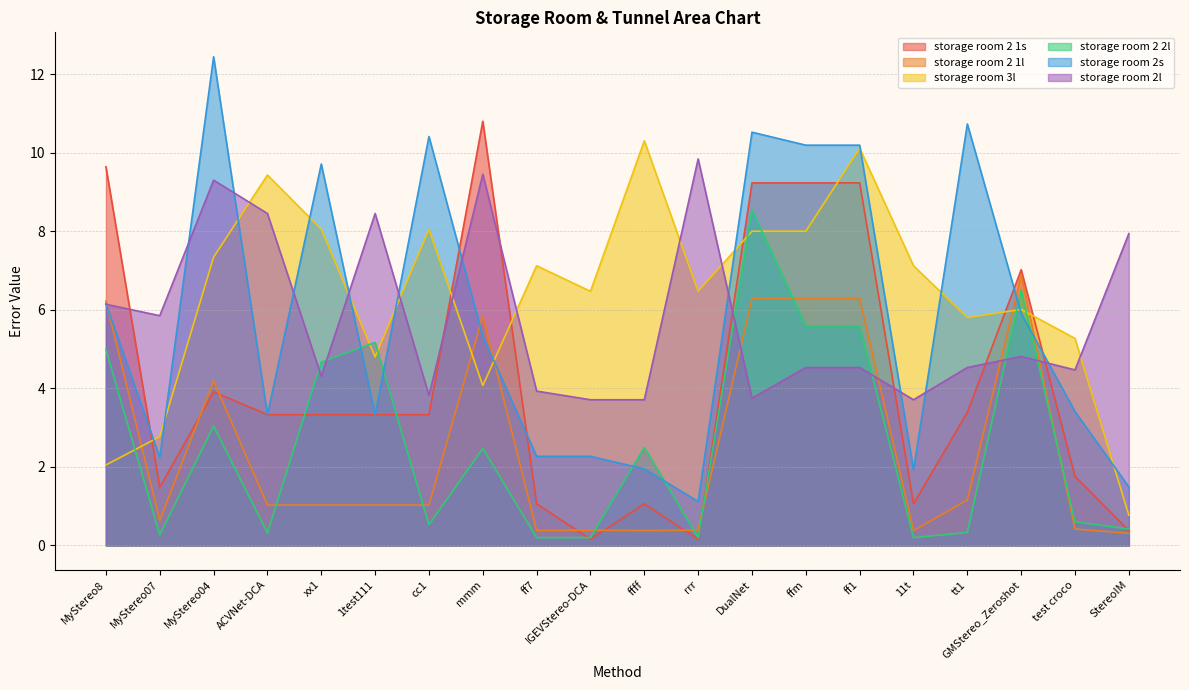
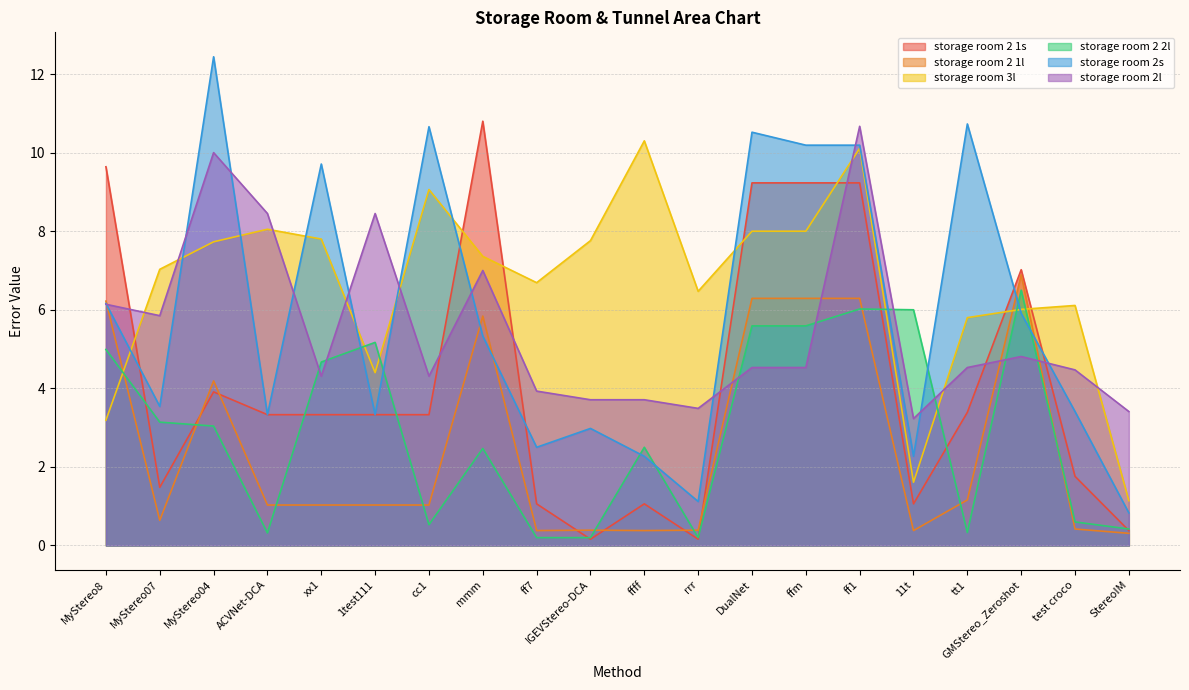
storage room 3l, MyStereo8: 2.1 -> 3.2
storage room 3l, MyStereo07: 2.8 -> 7.0
storage room 2 2l, MyStereo07: 0.3 -> 3.1
storage room 2s, MyStereo07: 2.2 -> 3.5
storage room 3l, MyStereo04: 7.3 -> 7.7
storage room 2l, MyStereo04: 9.3 -> 10.0
storage room 3l, ACVNet-DCA: 9.4 -> 8.1
storage room 3l, xx1: 8.1 -> 7.8
storage room 3l, 1test111: 4.8 -> 4.4
storage room 3l, cc1: 8.1 -> 9.1
storage room 2s, cc1: 10.4 -> 10.7
storage room 2l, cc1: 3.8 -> 4.3
storage room 3l, mmm: 4.1 -> 7.4
storage room 2l, mmm: 9.5 -> 7.0
storage room 3l, ff7: 7.1 -> 6.7
storage room 2s, ff7: 2.3 -> 2.5
storage room 3l, IGEVStereo-DCA: 6.5 -> 7.8
storage room 2s, IGEVStereo-DCA: 2.3 -> 3.0
storage room 2s, ffff: 2.0 -> 2.3
storage room 2l, rrr: 9.8 -> 3.5
storage room 2 2l, DualNet: 8.5 -> 5.6
storage room 2l, DualNet: 3.8 -> 4.5
storage room 2 2l, ff1: 5.6 -> 6.0
storage room 2l, ff1: 4.5 -> 10.7
storage room 3l, 11t: 7.1 -> 1.6
storage room 2 2l, 11t: 0.2 -> 6.0
storage room 2s, 11t: 1.9 -> 2.3
storage room 2l, 11t: 3.7 -> 3.2
storage room 3l, test croco: 5.3 -> 6.1
storage room 3l, StereoIM: 0.8 -> 1.1
storage room 2s, StereoIM: 1.5 -> 0.8
storage room 2l, StereoIM: 7.9 -> 3.4
